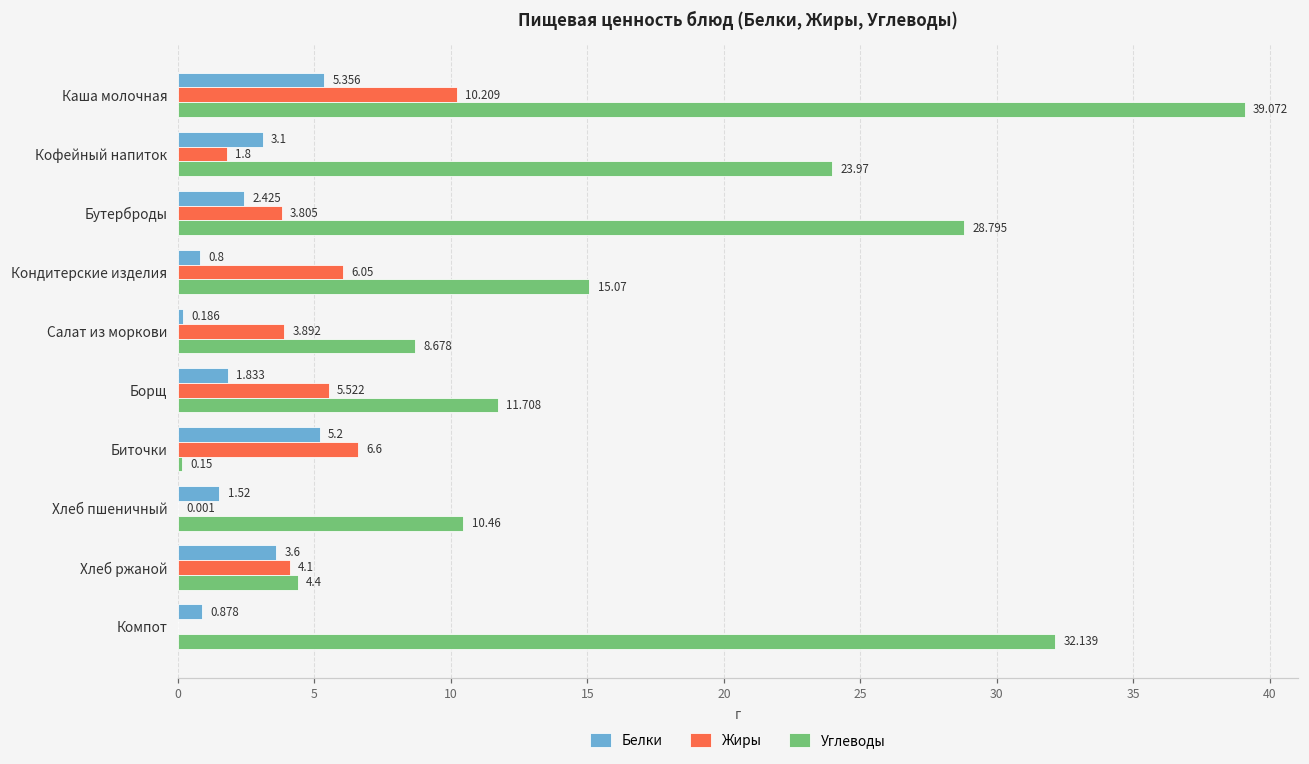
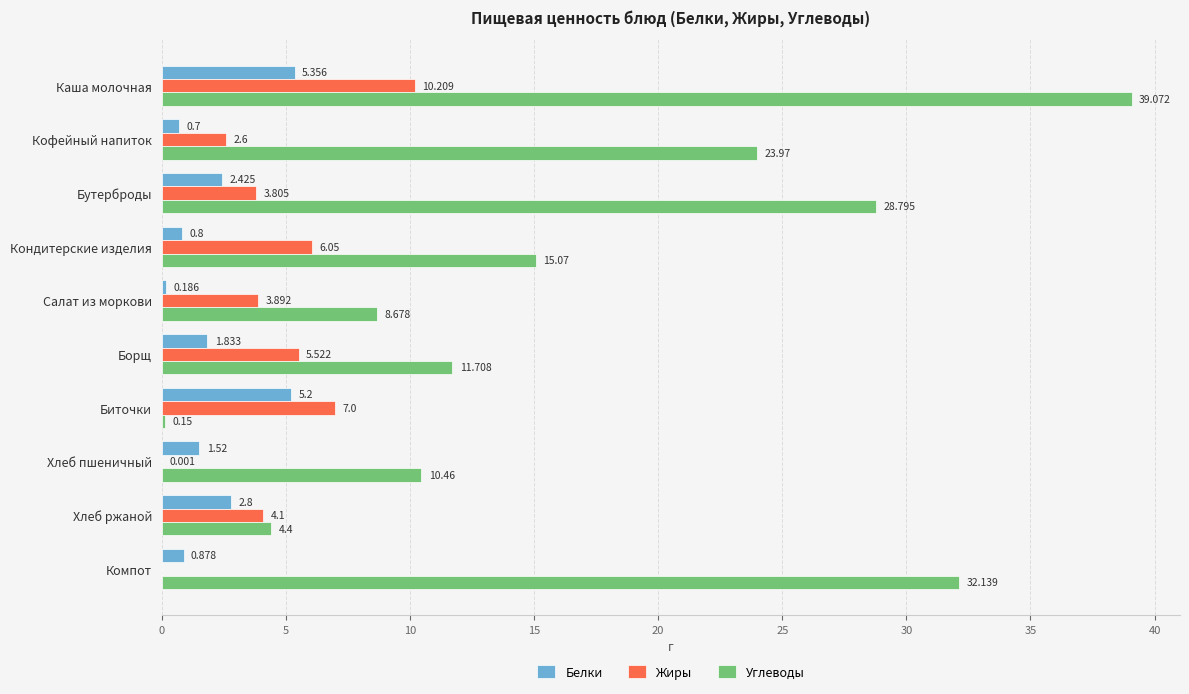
Белки, Кофейный напиток: 3.1 -> 0.7
Жиры, Кофейный напиток: 1.8 -> 2.6
Жиры, Биточки: 6.6 -> 7.0
Белки, Хлеб ржаной: 3.6 -> 2.8
